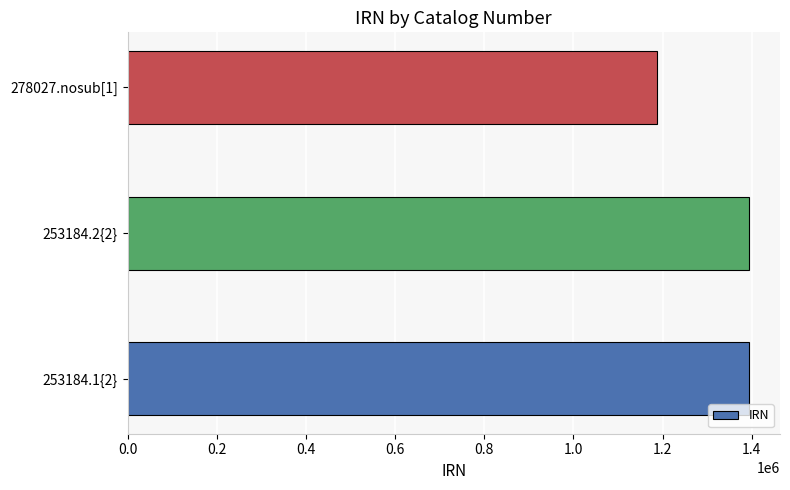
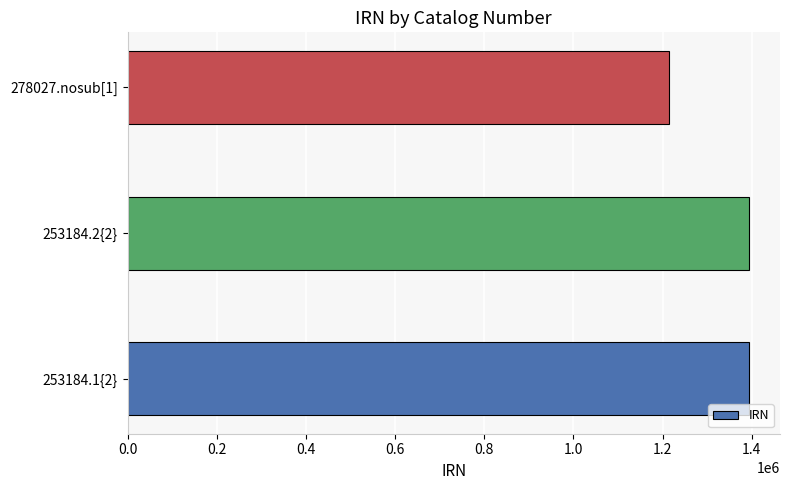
278027.nosub[1]: 1190000 -> 1210000
